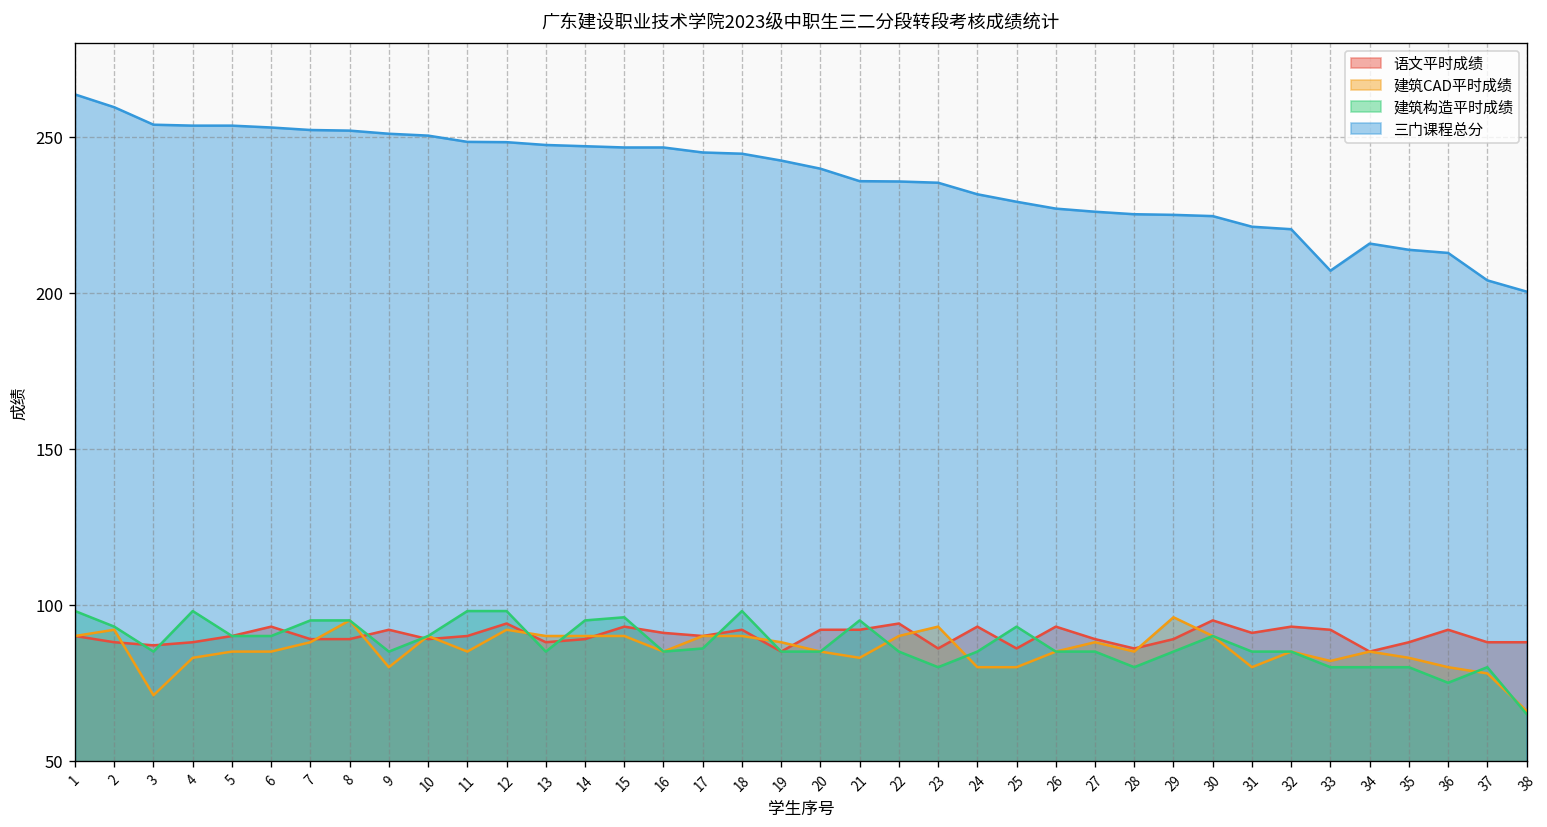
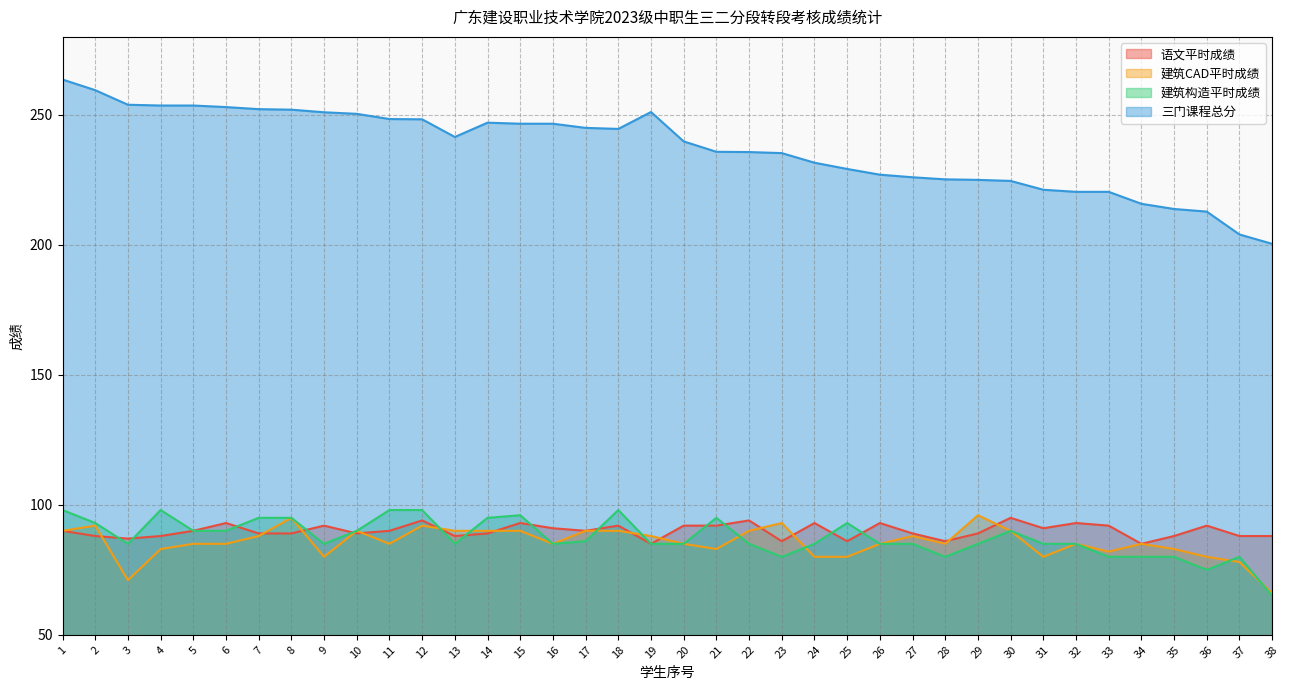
三门课程总分, 13: 247 -> 242
三门课程总分, 19: 242 -> 251
三门课程总分, 33: 207 -> 220
